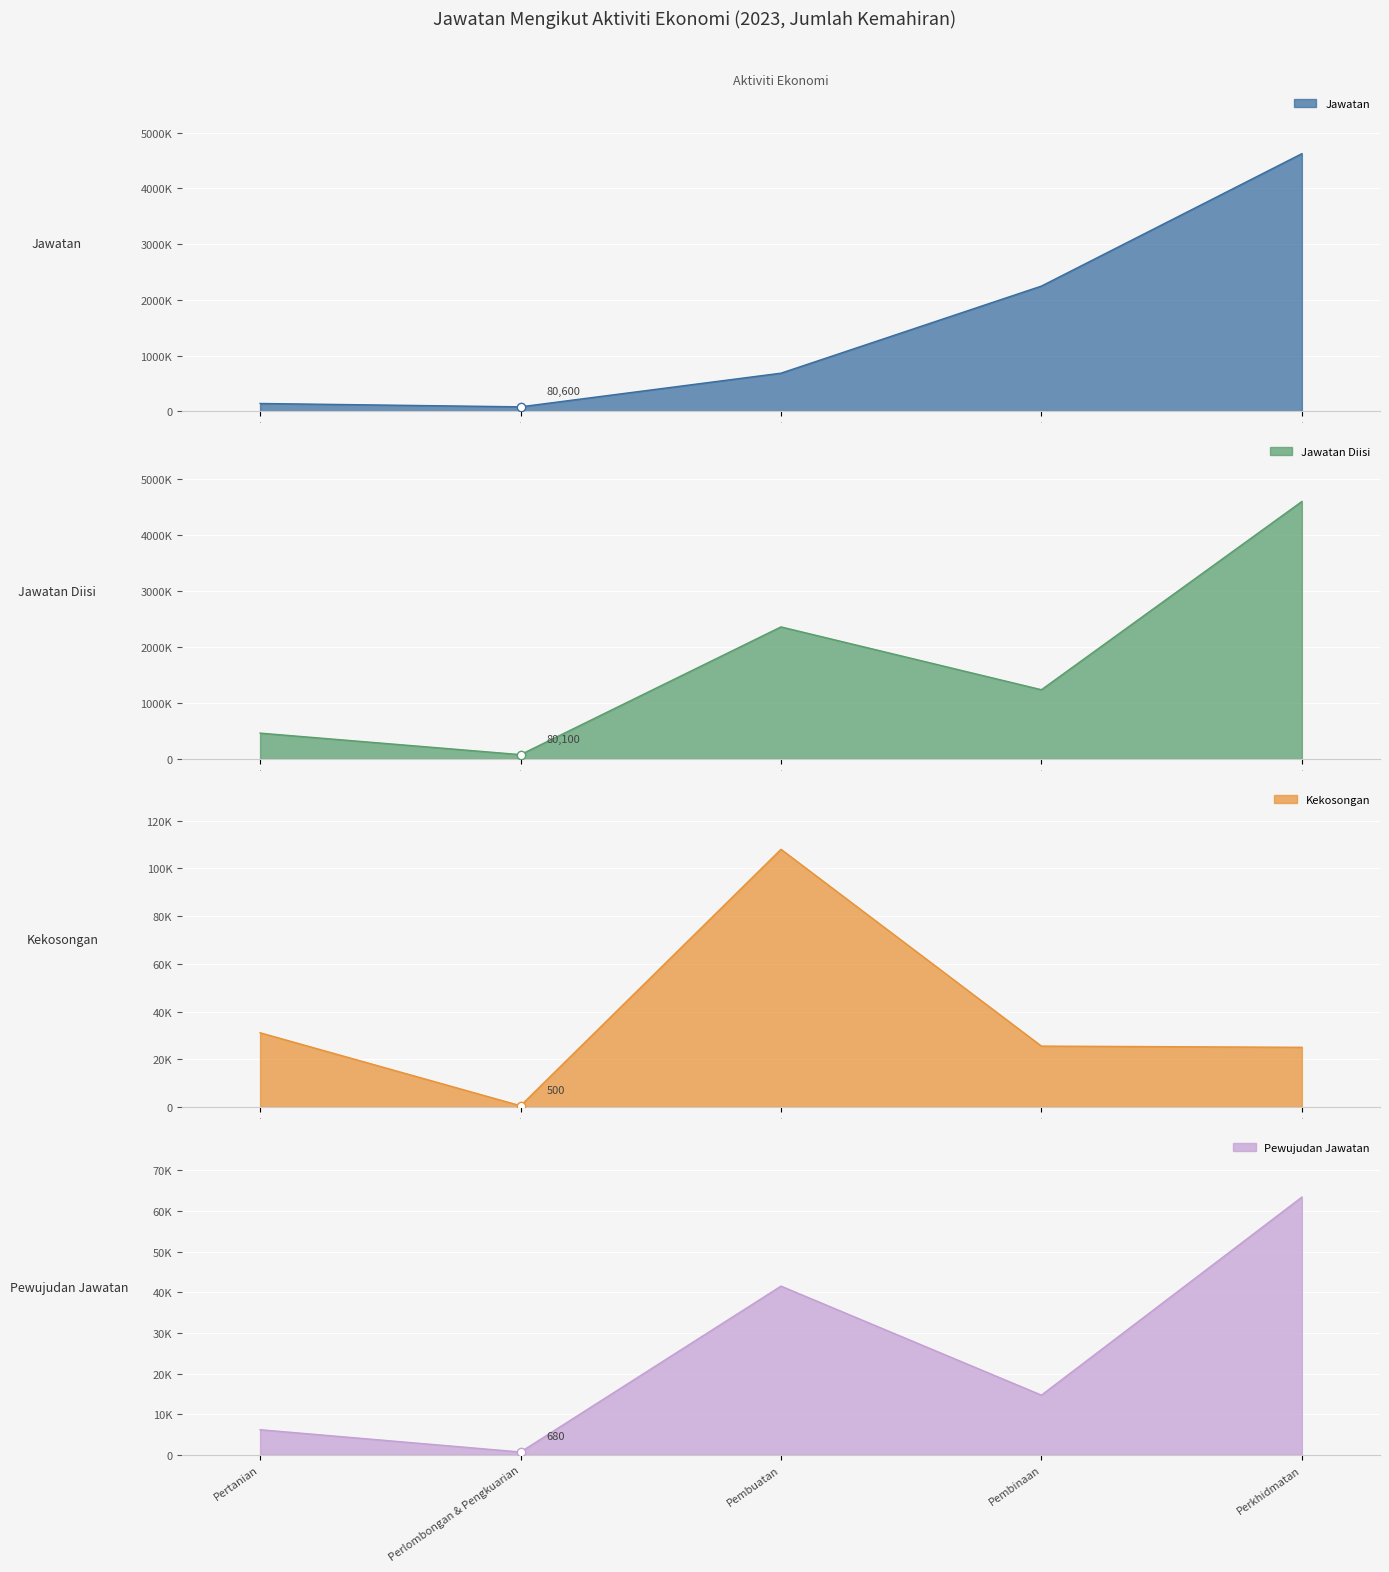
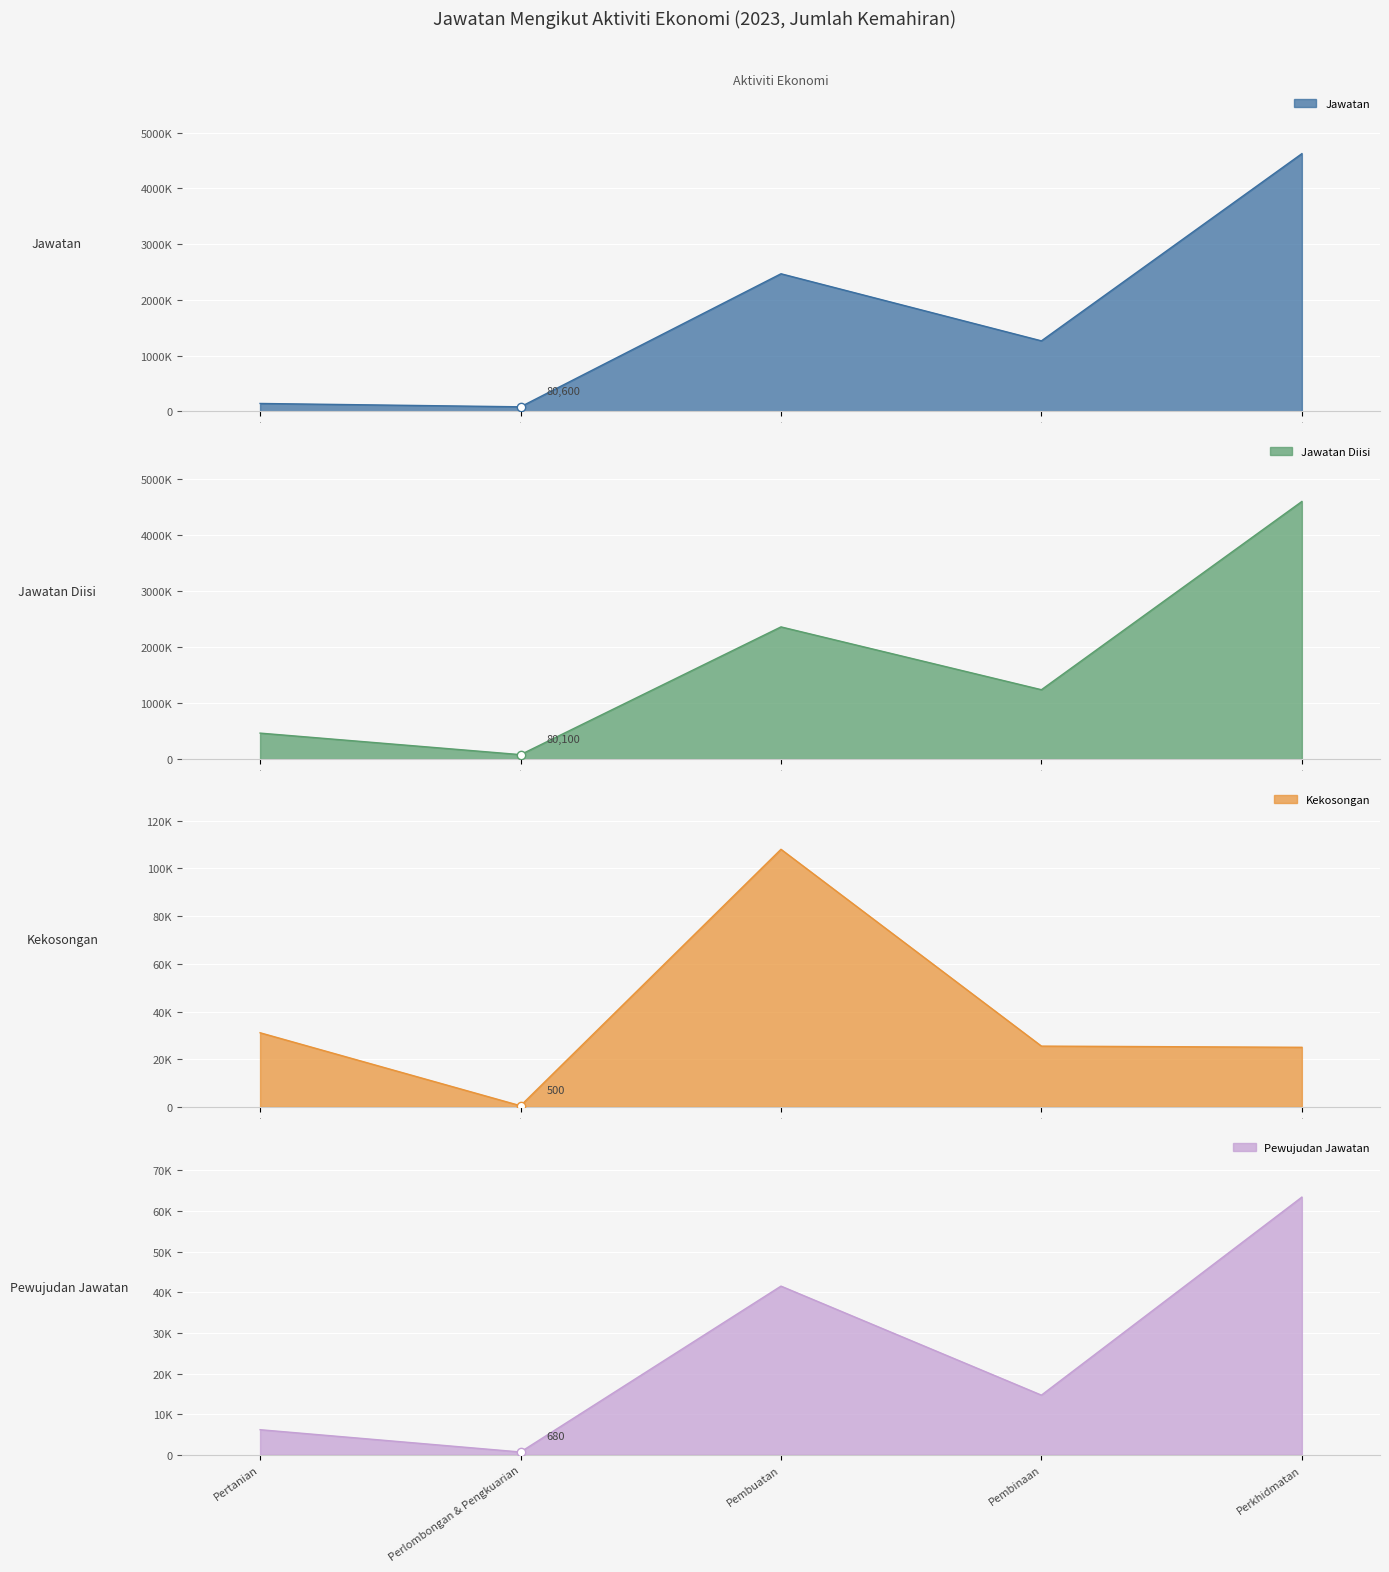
Aktiviti Ekonomi, Jawatan, 2: 700000 -> 2500000
Aktiviti Ekonomi, Jawatan, 3: 2200000 -> 1300000
